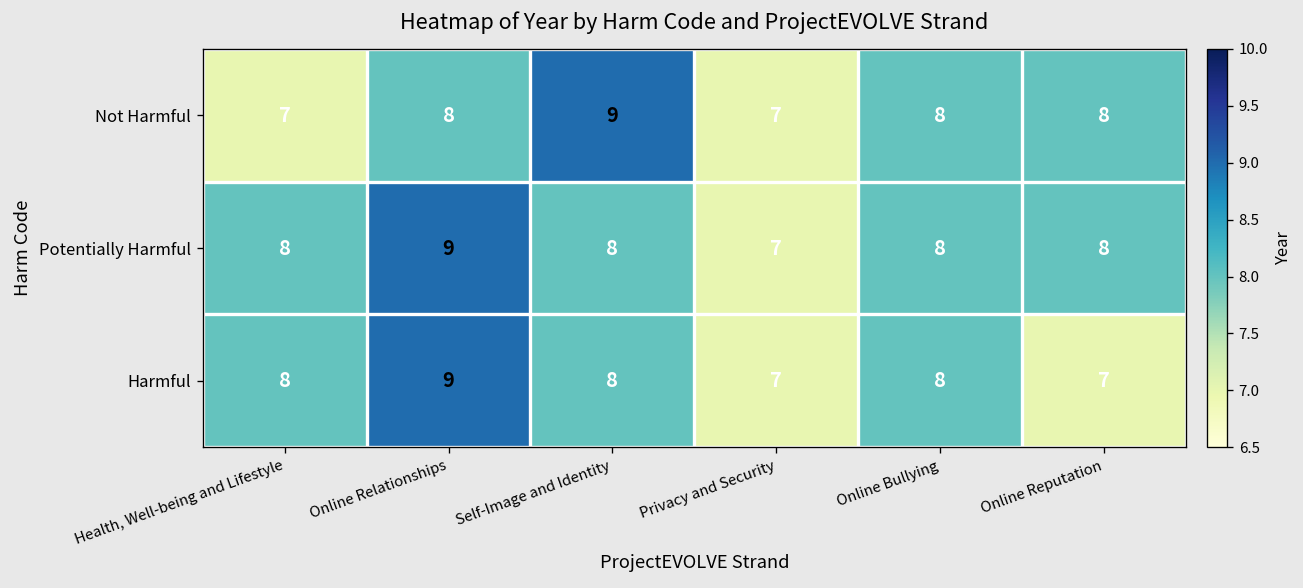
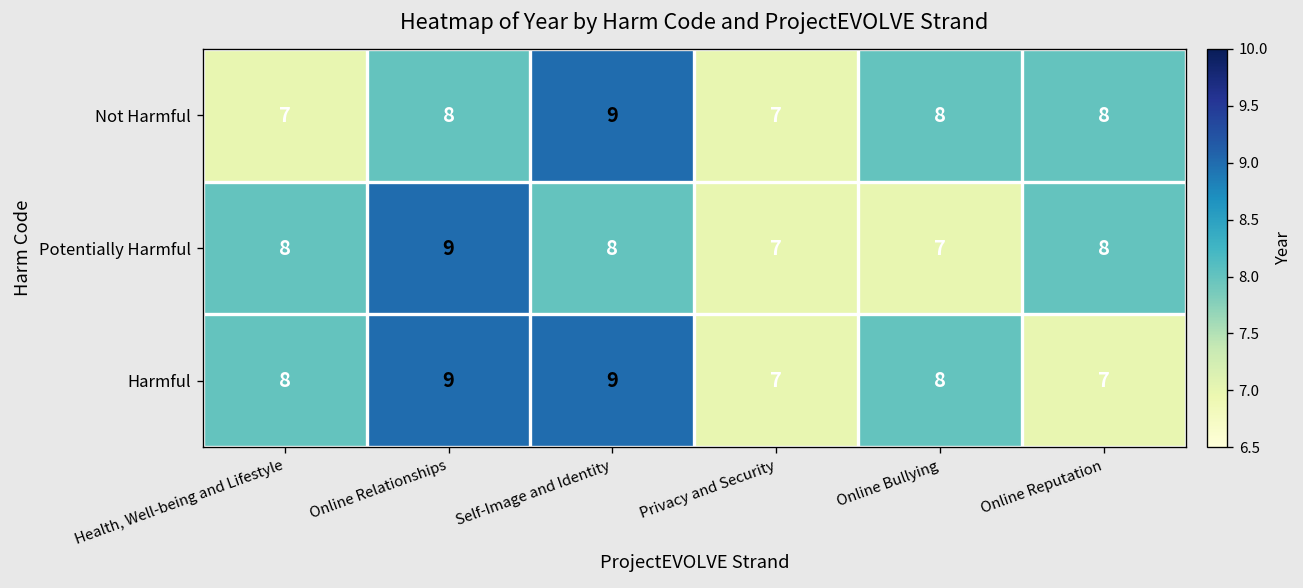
Potentially Harmful, Online Bullying: 8 -> 7
Harmful, Self-Image and Identity: 8 -> 9
